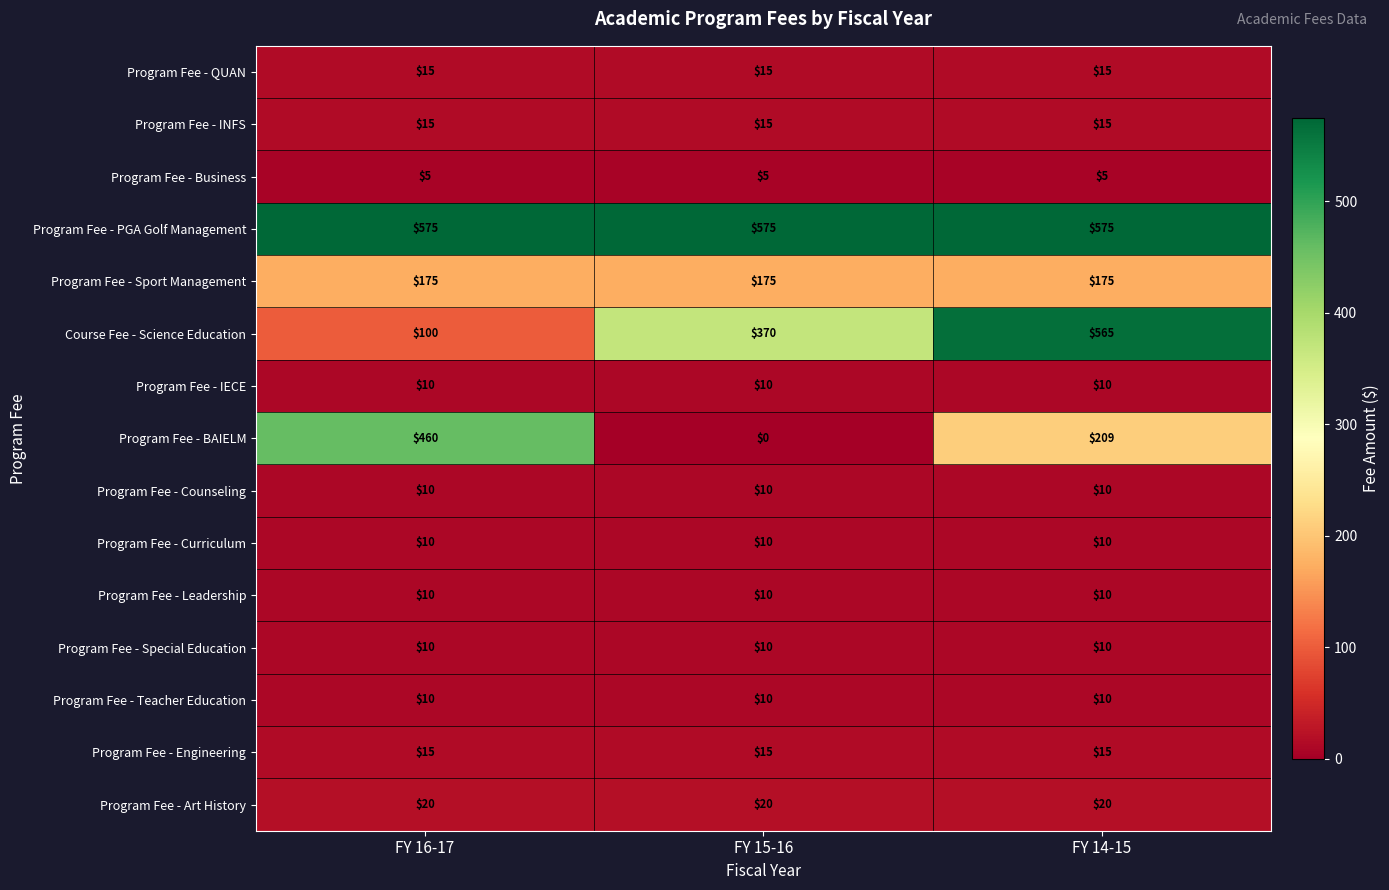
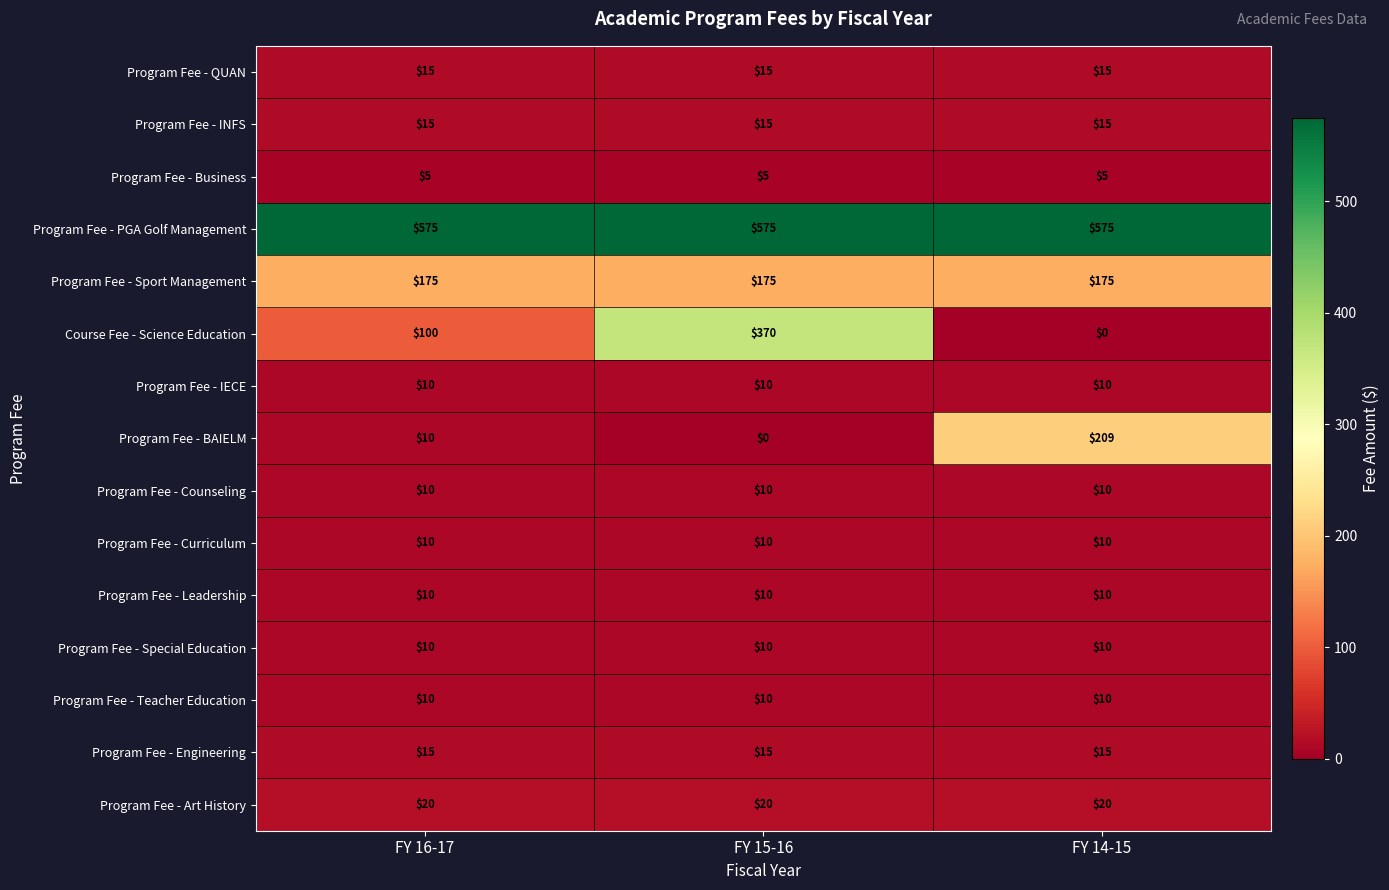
Course Fee - Science Education, FY 14-15: $565 -> $0
Program Fee - BAIELM, FY 16-17: $460 -> $10
